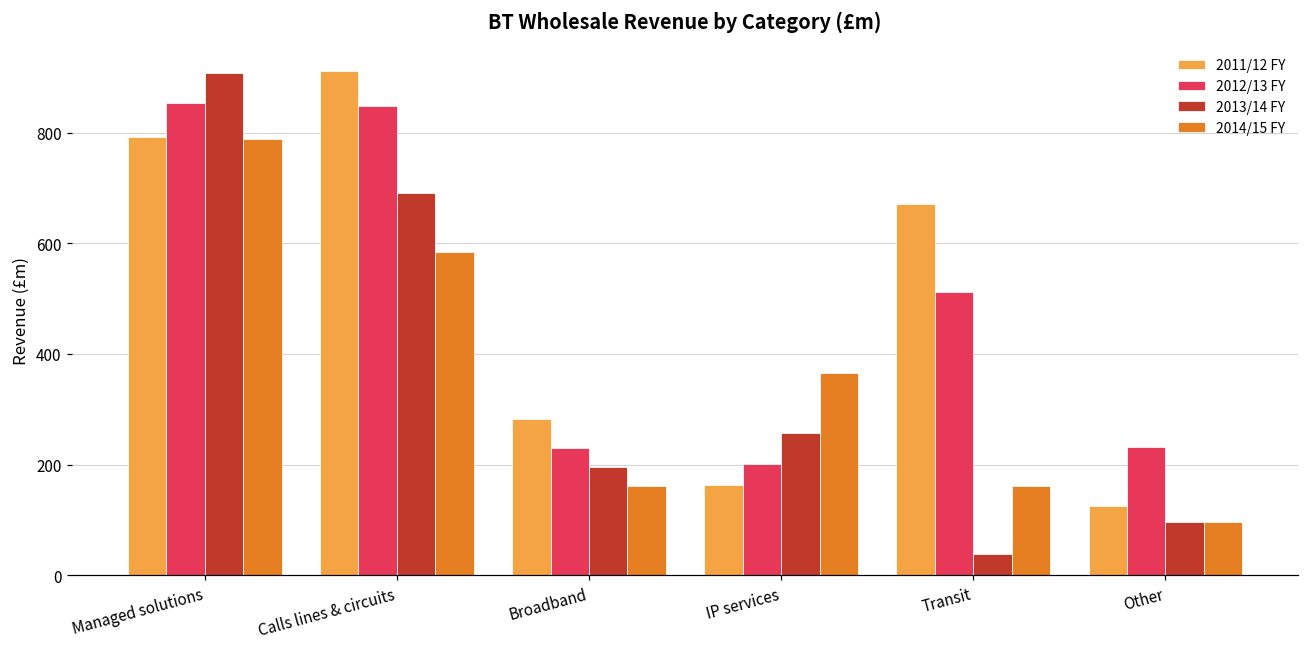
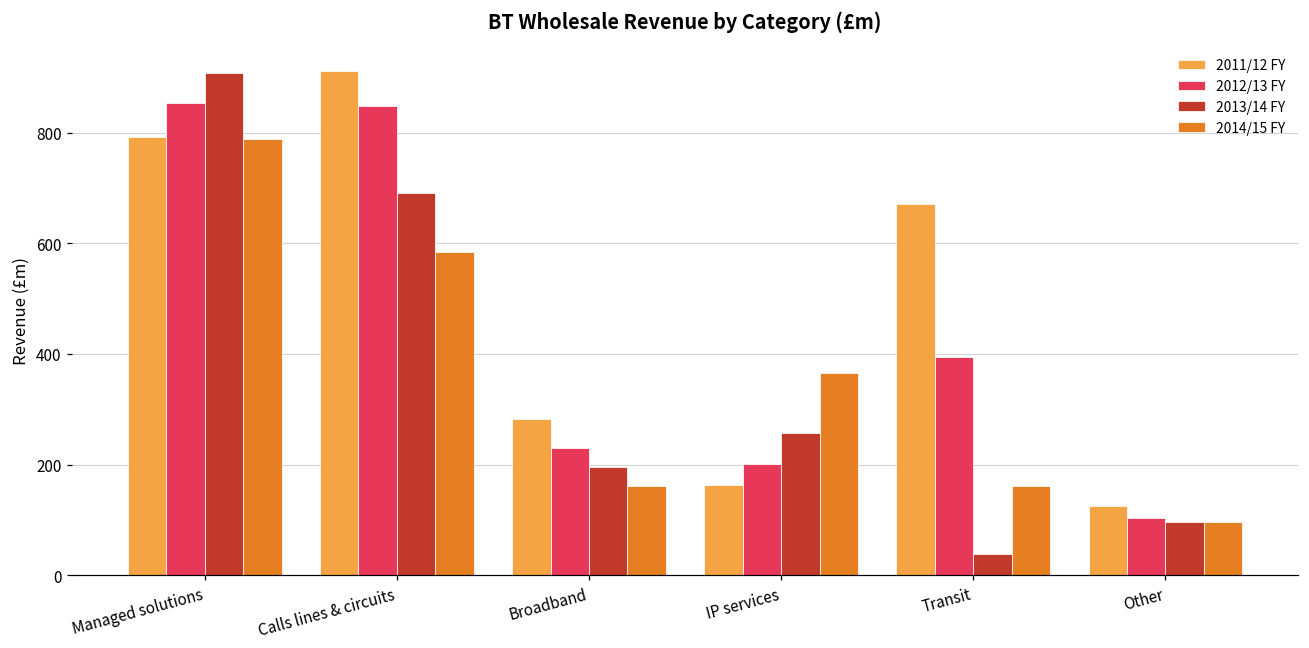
2012/13 FY, Transit: 510 -> 390
2012/13 FY, Other: 230 -> 100
